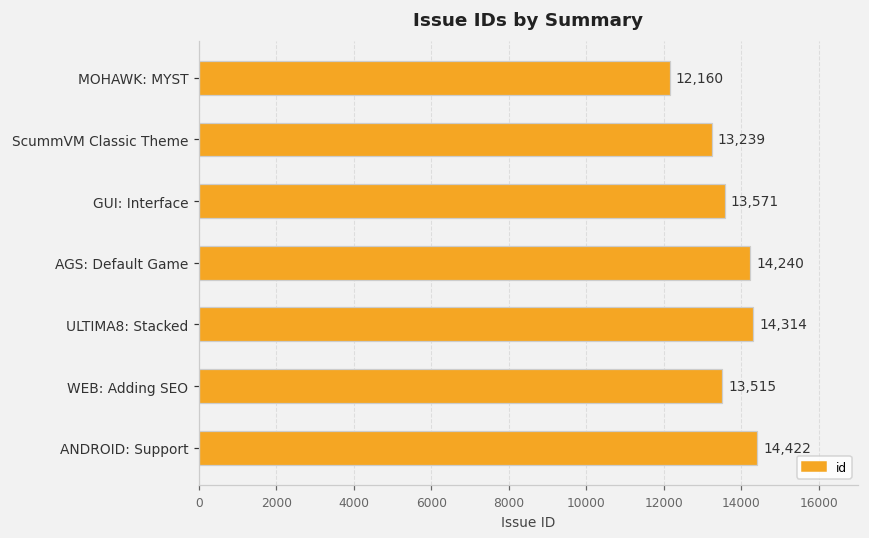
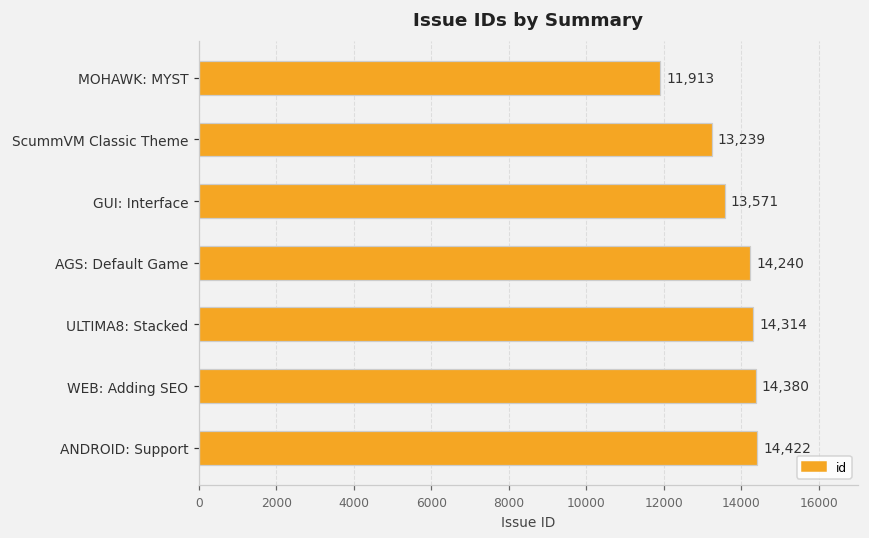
MOHAWK: MYST: 12,160 -> 11,913
WEB: Adding SEO: 13,515 -> 14,380
